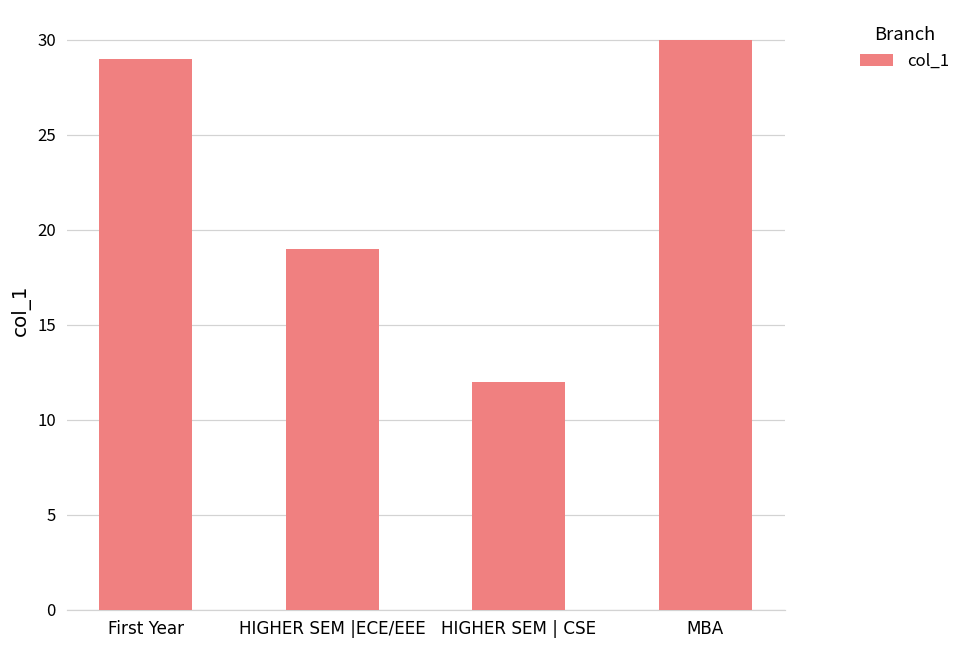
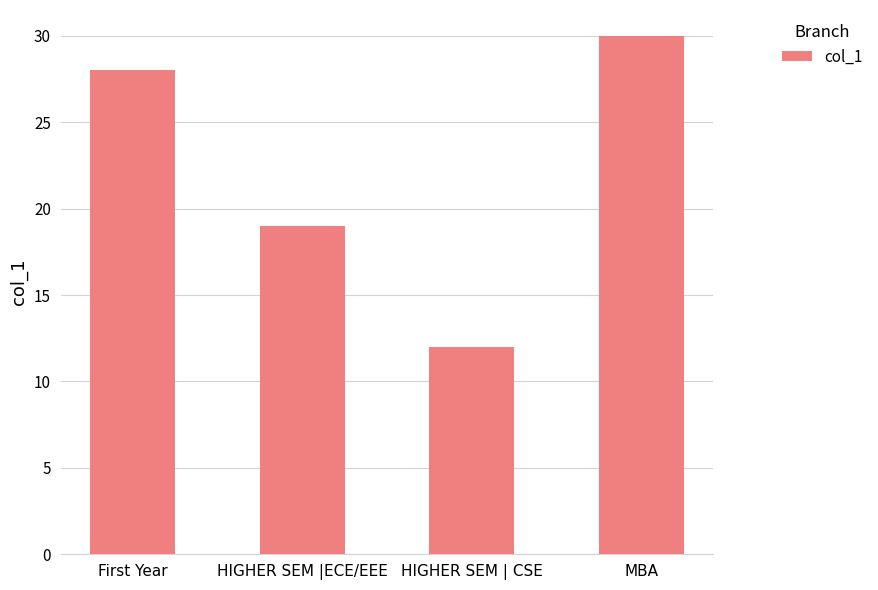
First Year: 29 -> 28
